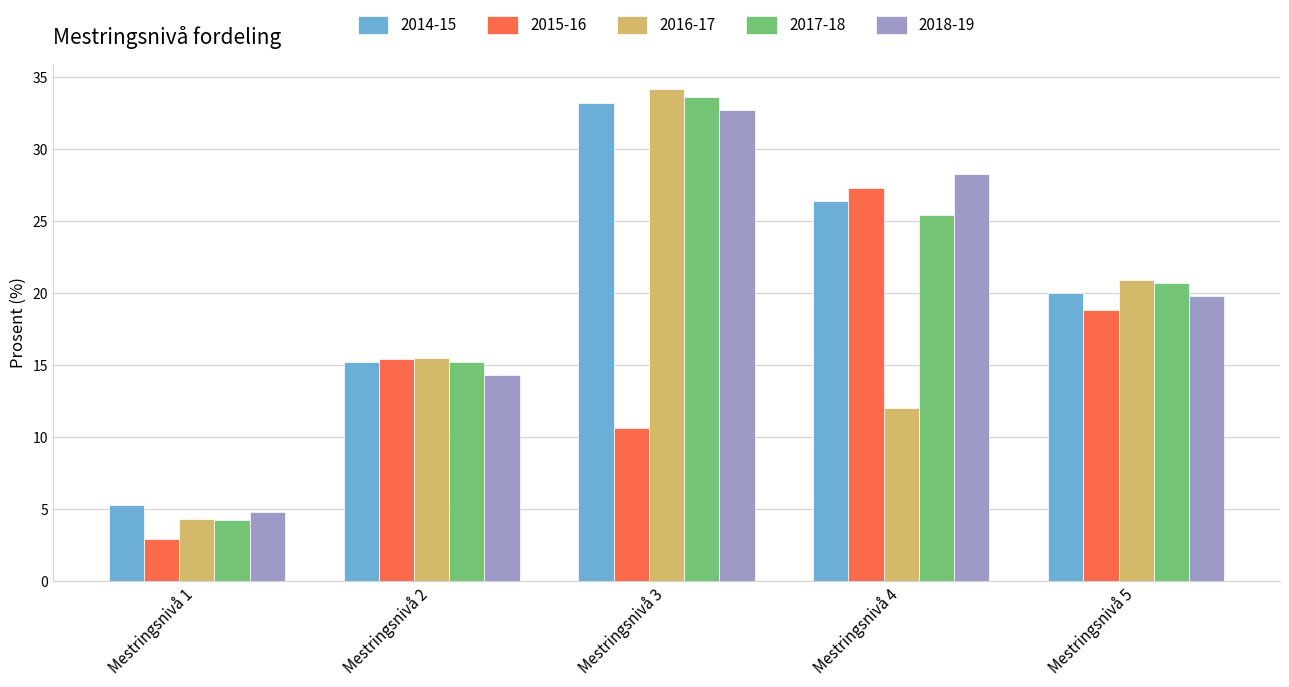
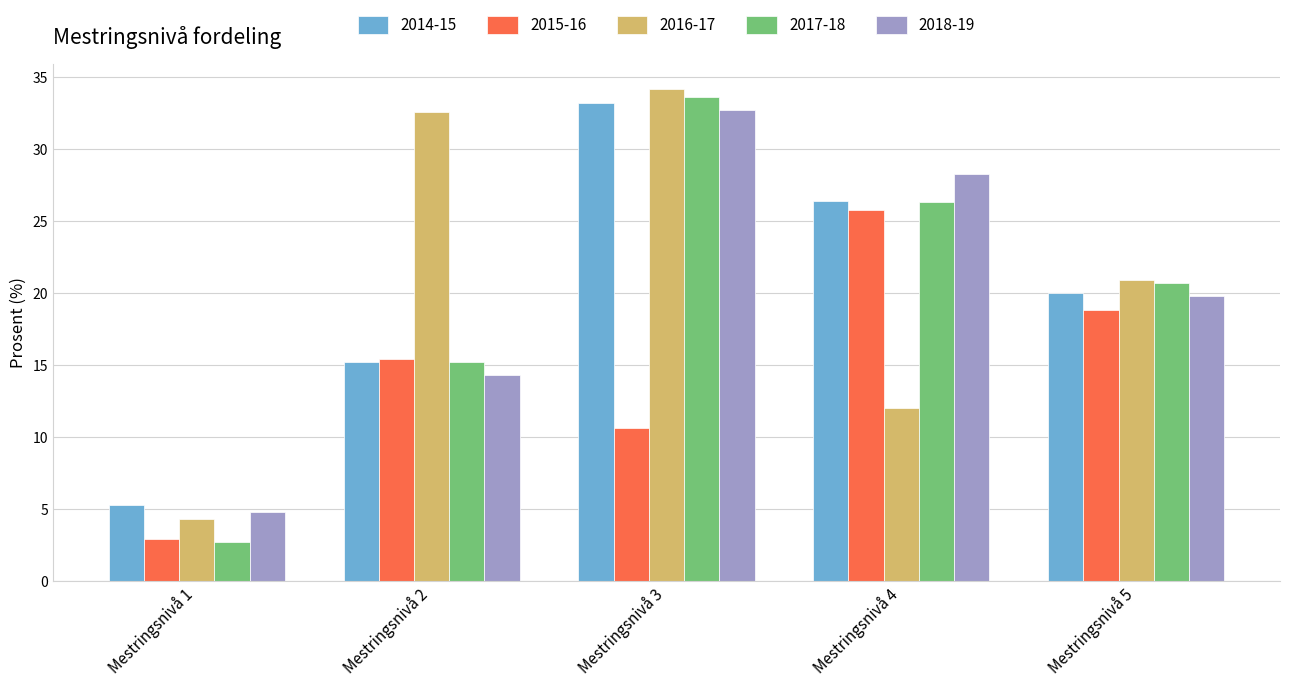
2017-18, Mestringsnivå 1: 4.2 -> 2.7
2016-17, Mestringsnivå 2: 15.5 -> 32.6
2015-16, Mestringsnivå 4: 27.3 -> 25.8
2017-18, Mestringsnivå 4: 25.4 -> 26.3
